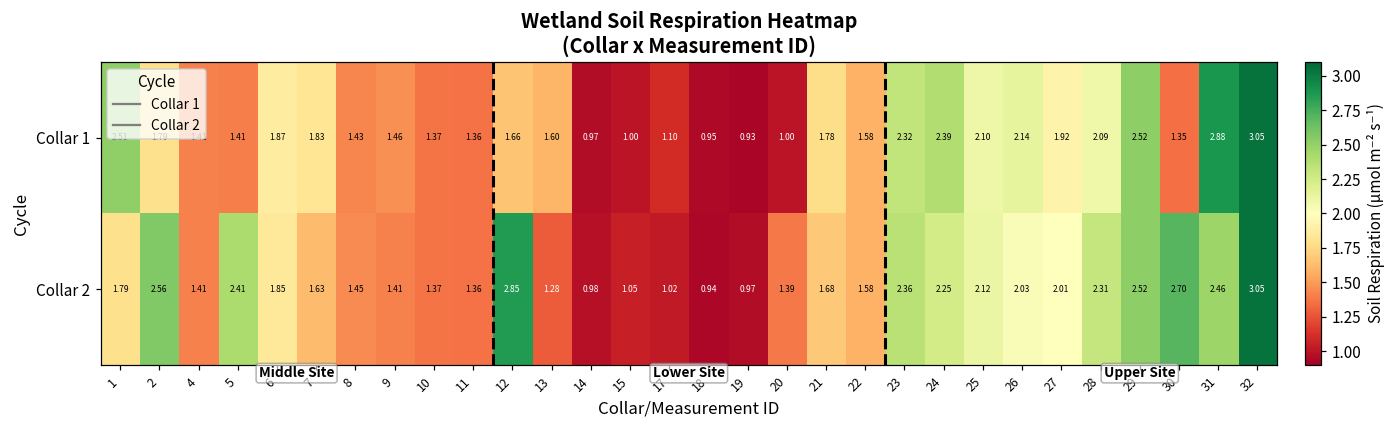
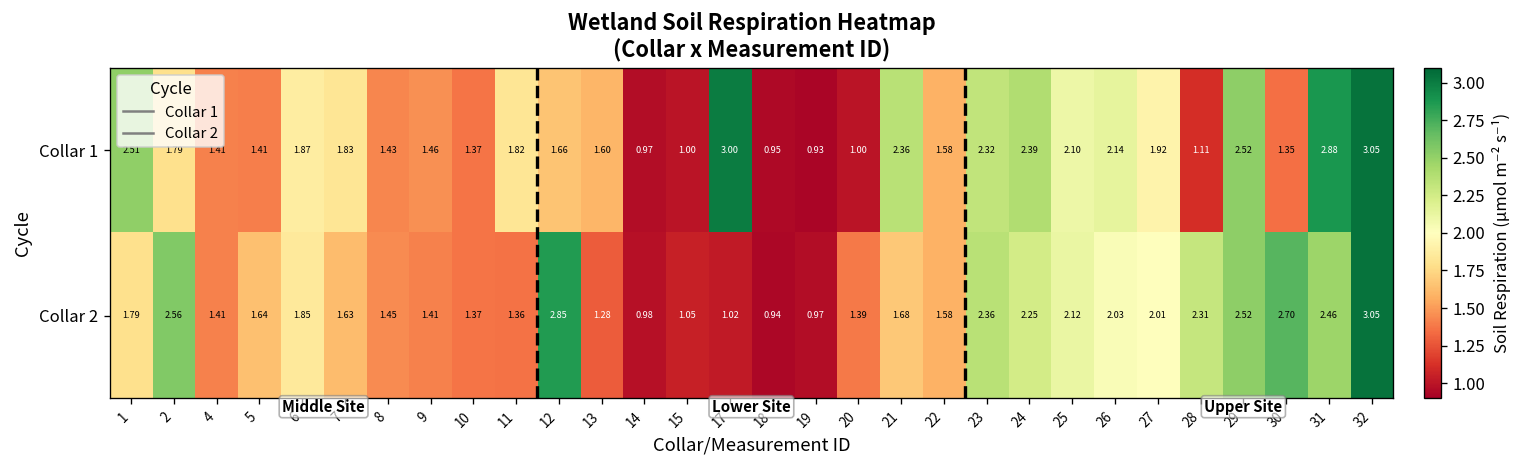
Collar 1, 11: 1.36 -> 1.82
Collar 1, 17: 1.10 -> 3.00
Collar 1, 21: 1.78 -> 2.36
Collar 1, 28: 2.09 -> 1.11
Collar 2, 5: 2.41 -> 1.64
